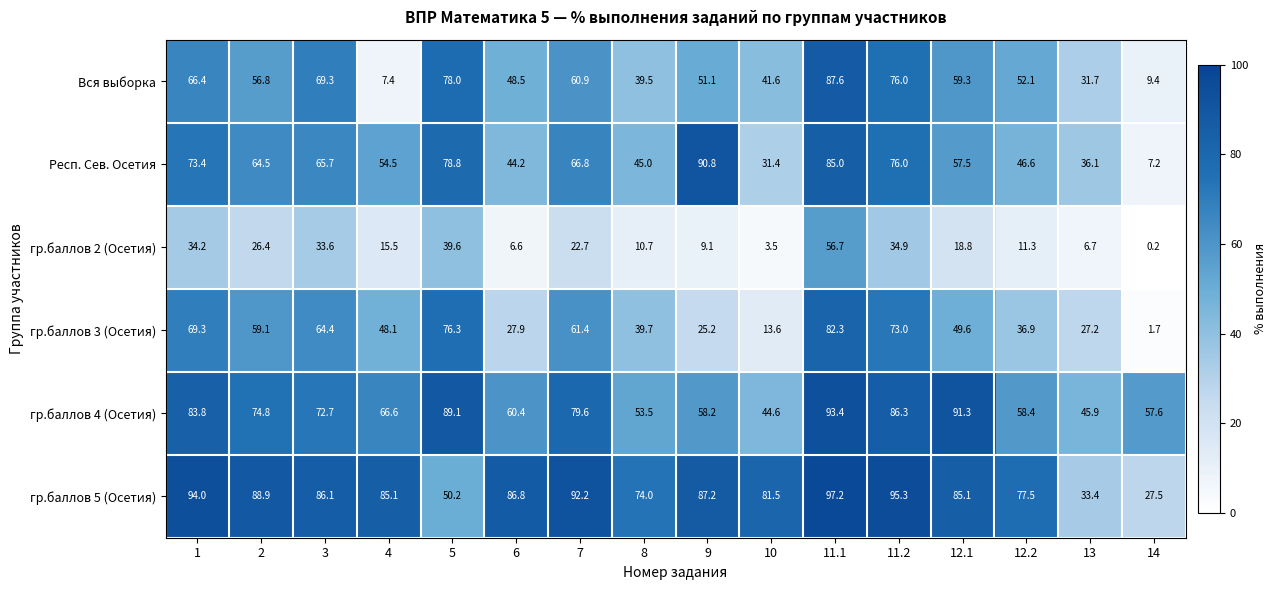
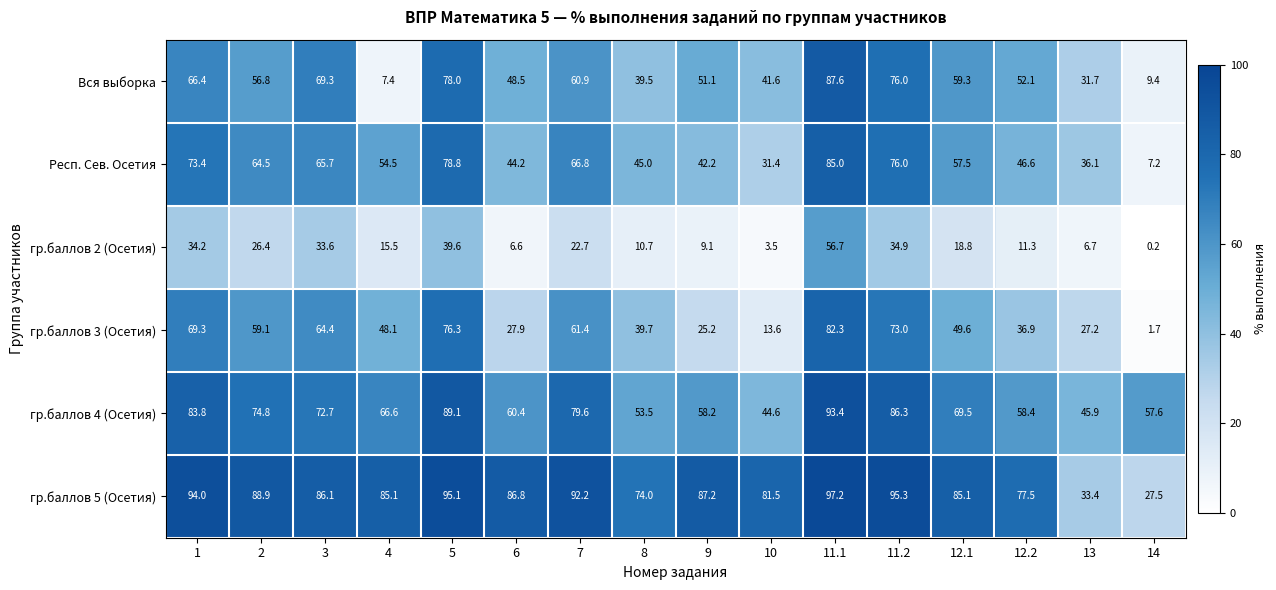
Респ. Сев. Осетия, 9: 90.8 -> 42.2
гр.баллов 4 (Осетия), 12.1: 91.3 -> 69.5
гр.баллов 5 (Осетия), 5: 50.2 -> 95.1
